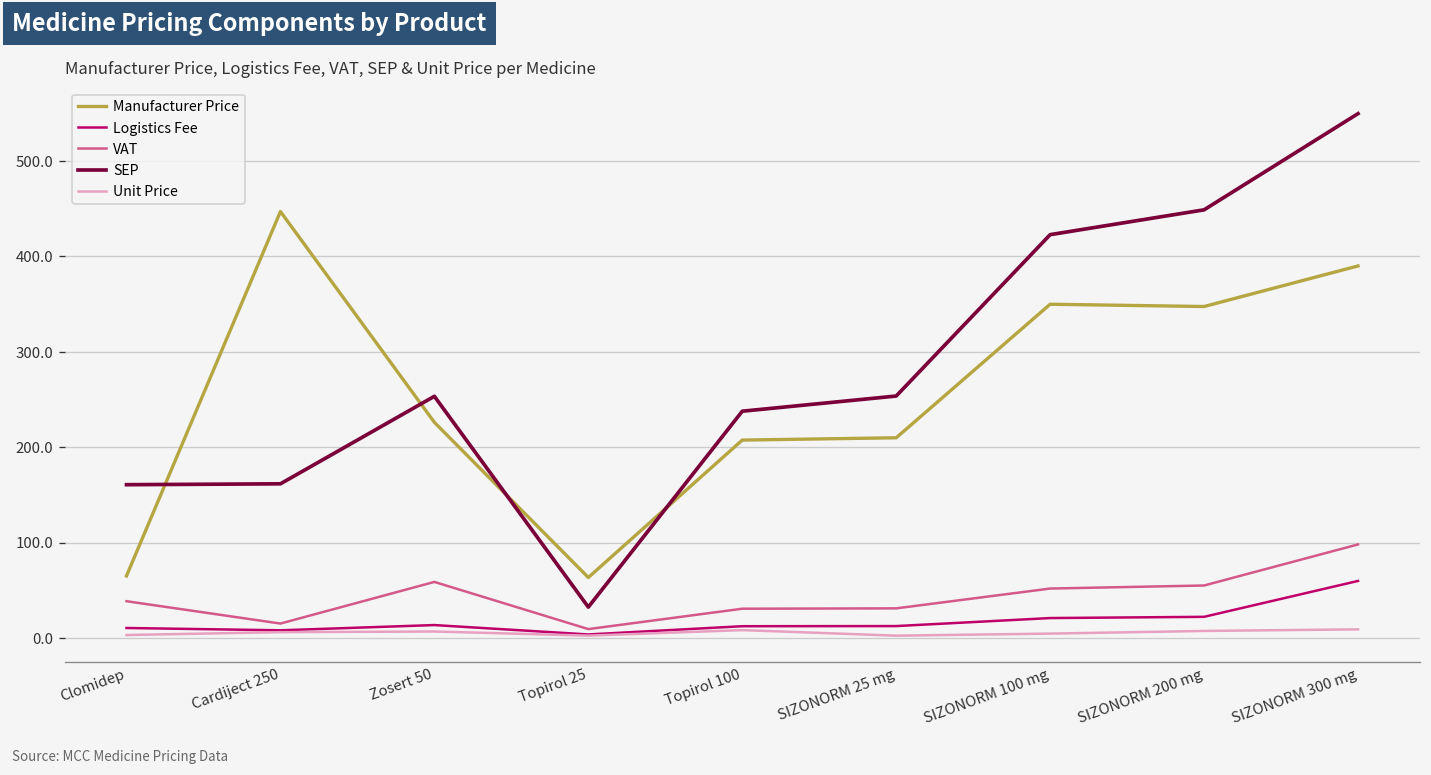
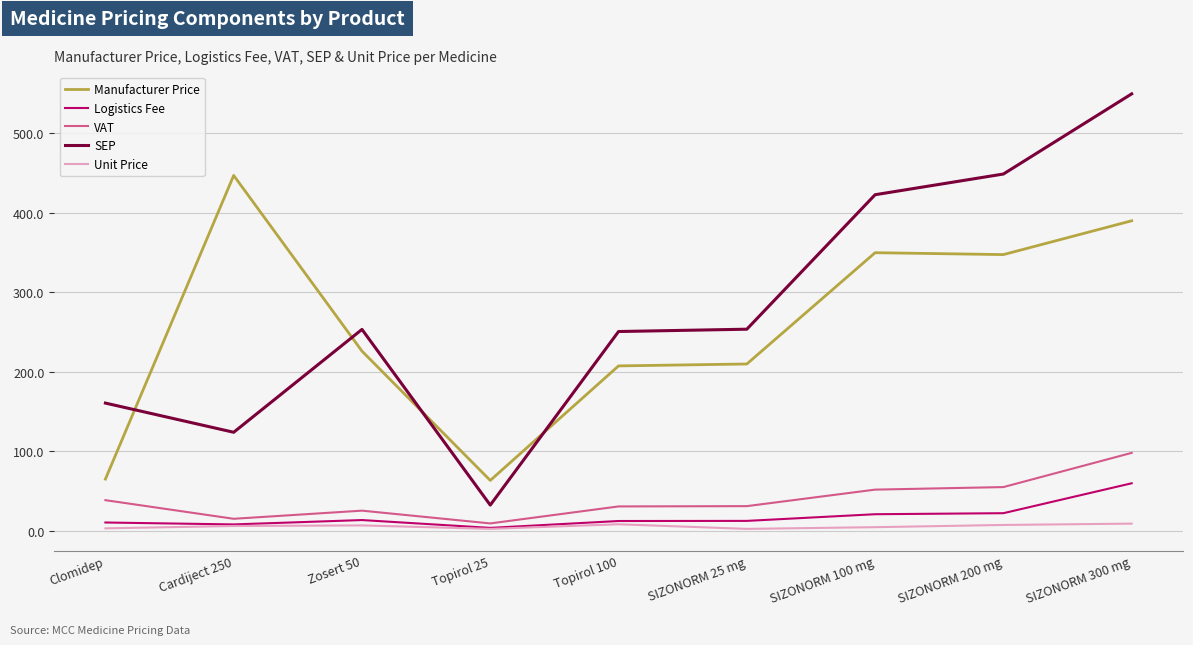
SEP, Cardiject 250: 160 -> 120
VAT, Zosert 50: 60 -> 30
SEP, Topirol 100: 240 -> 250
